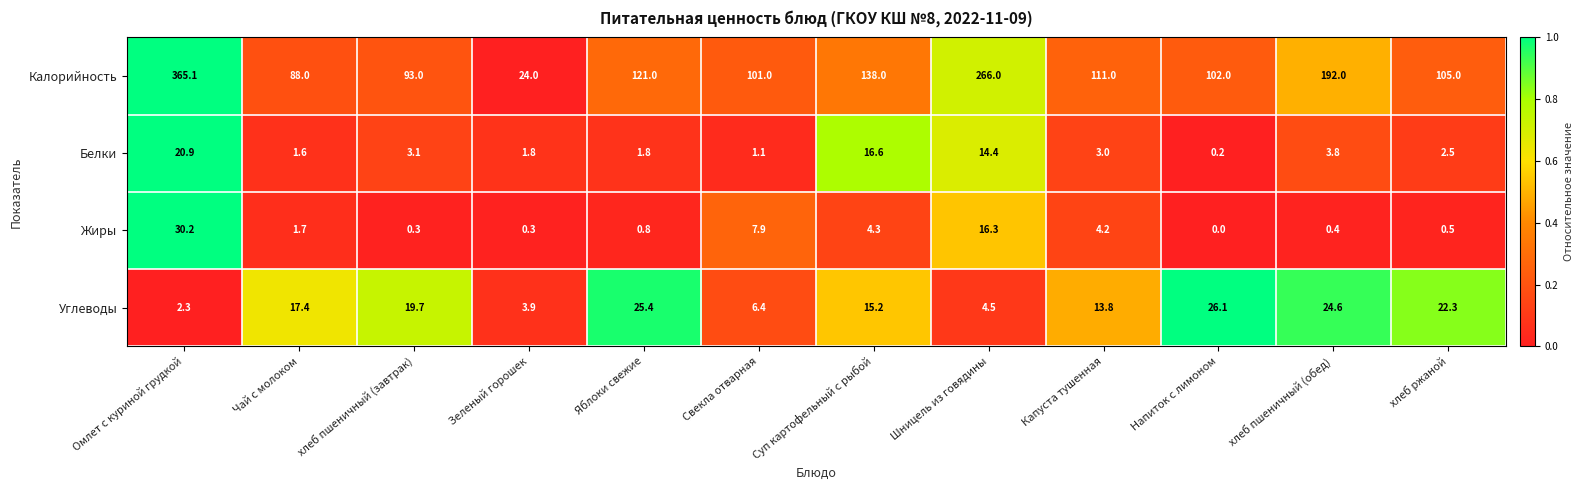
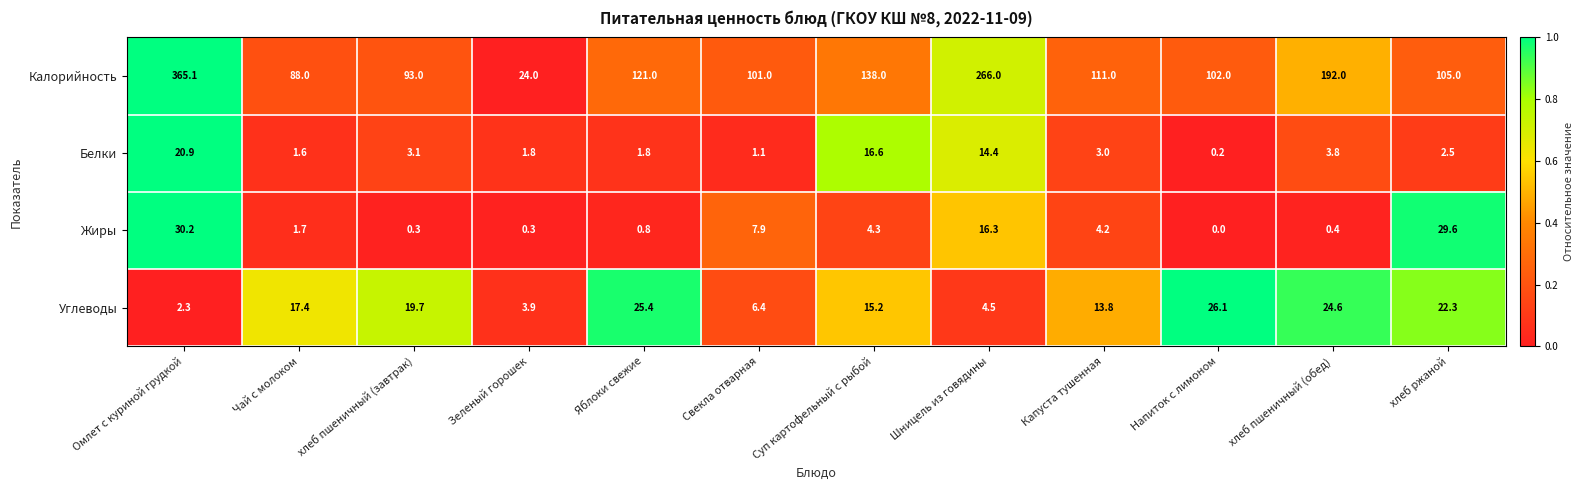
Жиры, хлеб ржаной: 0.5 -> 29.6
